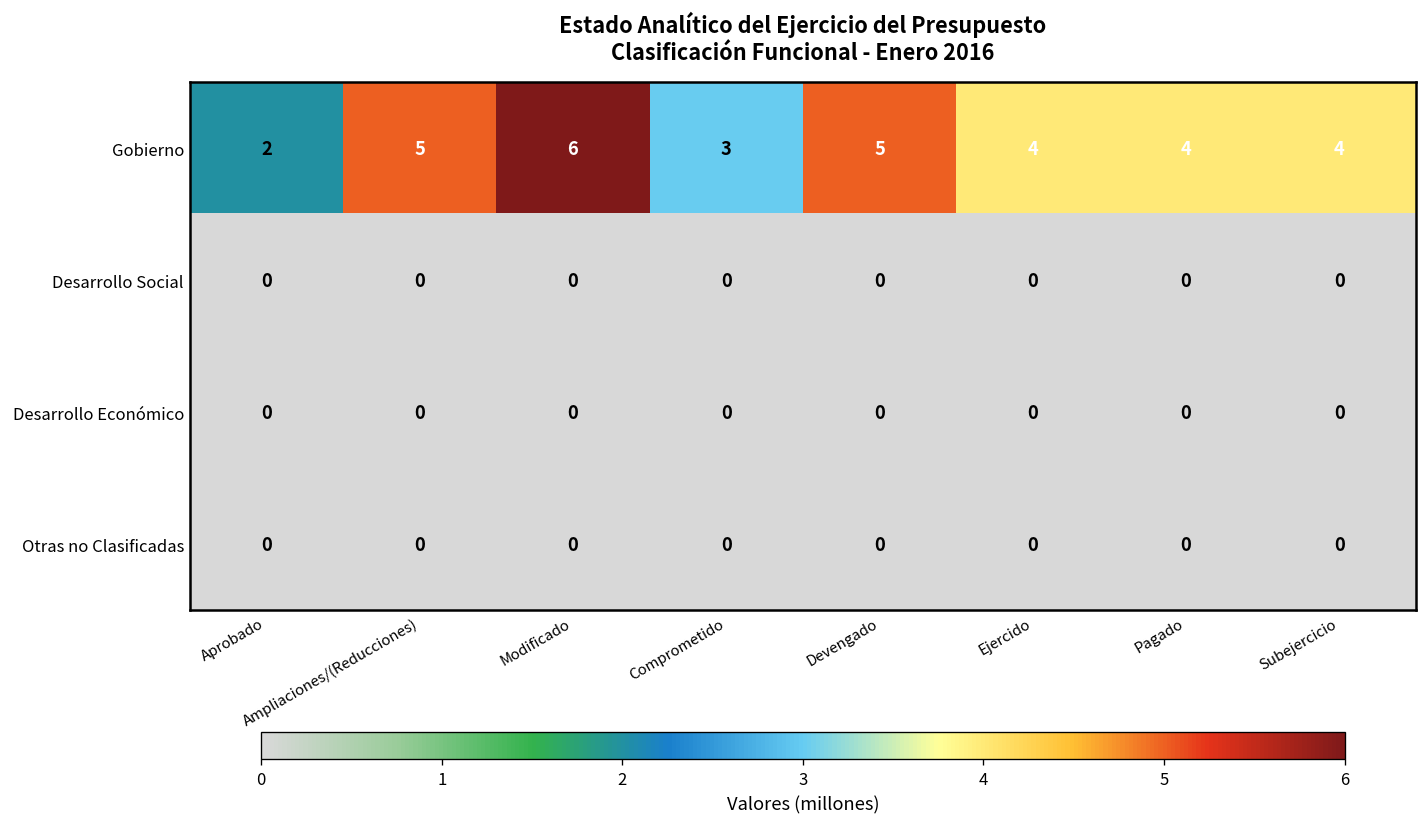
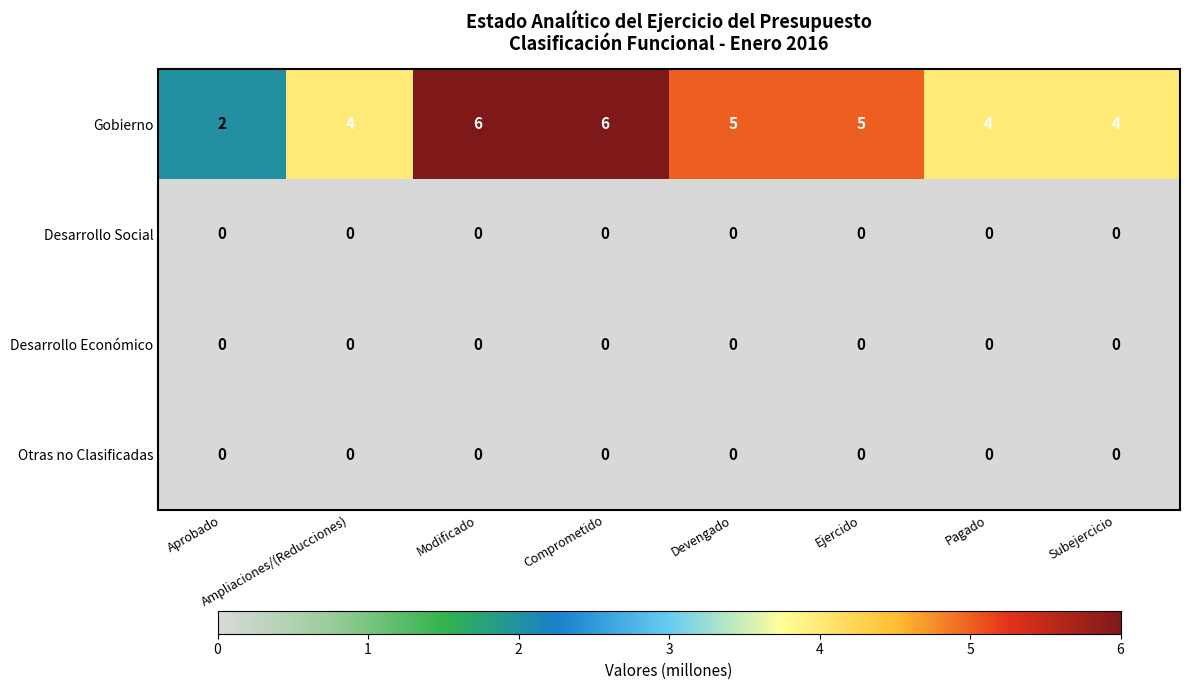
Gobierno, Ampliaciones/(Reducciones): 5 -> 4
Gobierno, Comprometido: 3 -> 6
Gobierno, Ejercido: 4 -> 5
